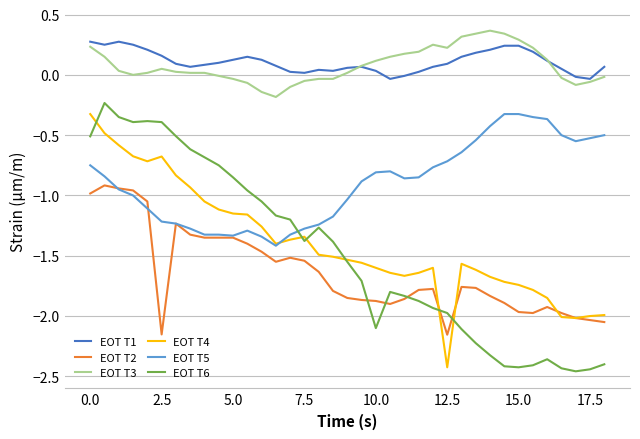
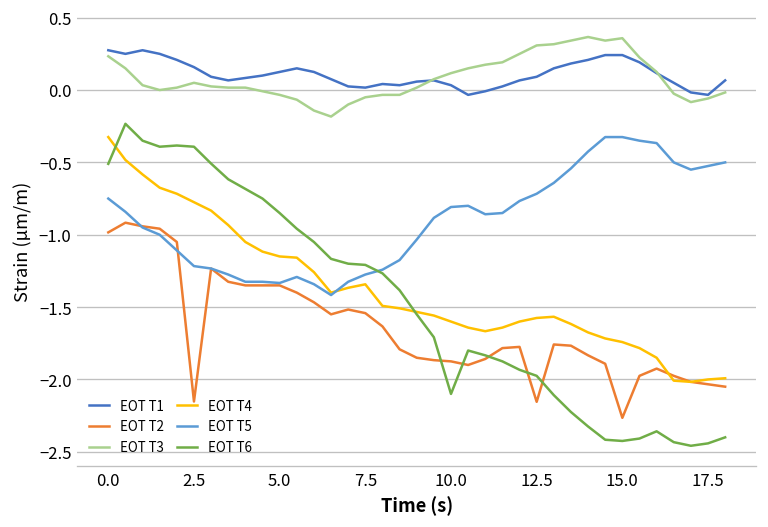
EOT T4, 2.5: -0.68 -> -0.78
EOT T6, 7.5: -1.38 -> -1.21
EOT T3, 12.5: 0.22 -> 0.31
EOT T4, 12.5: -2.43 -> -1.58
EOT T2, 15.0: -1.97 -> -2.27
EOT T3, 15.0: 0.29 -> 0.36
